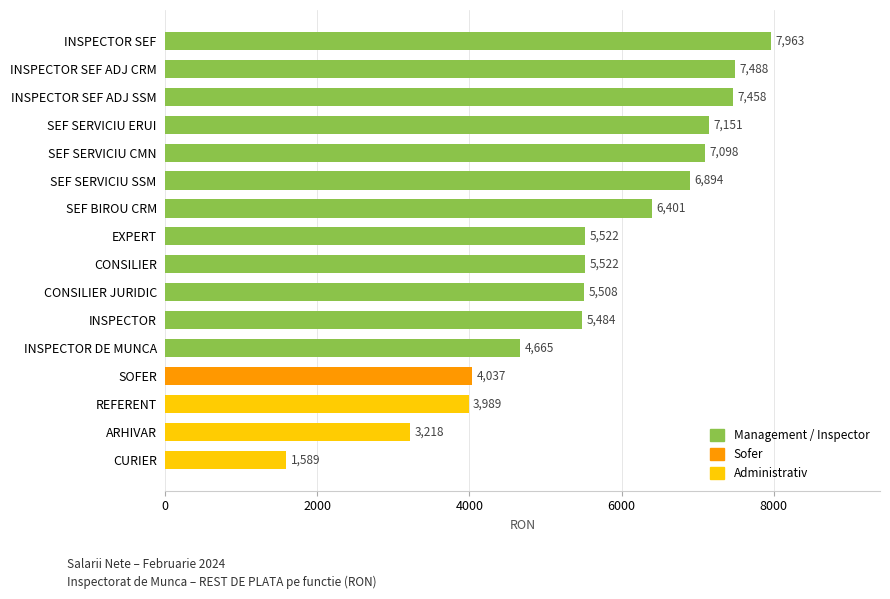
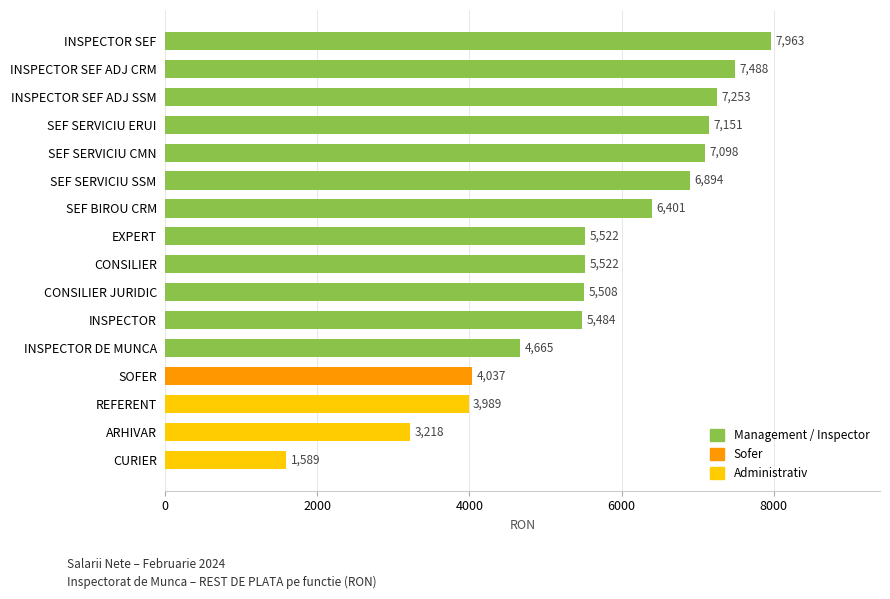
INSPECTOR SEF ADJ SSM: 7,458 -> 7,253
